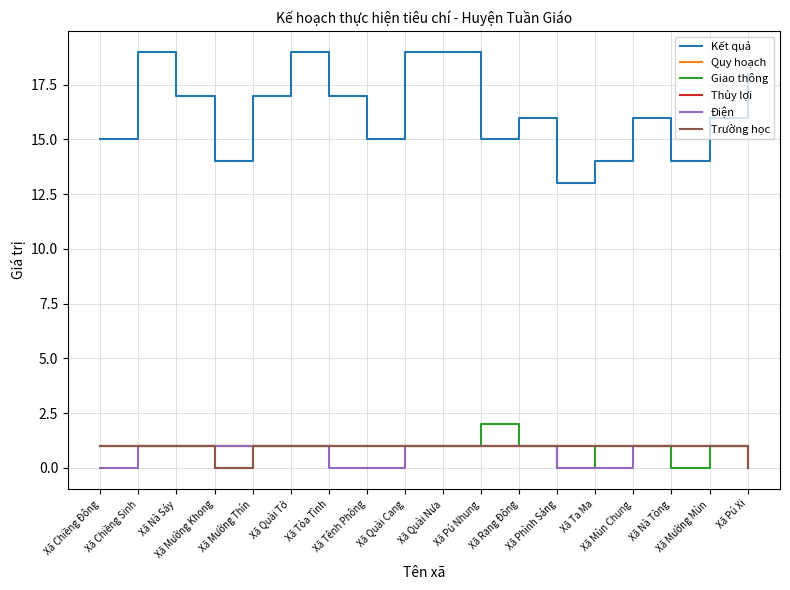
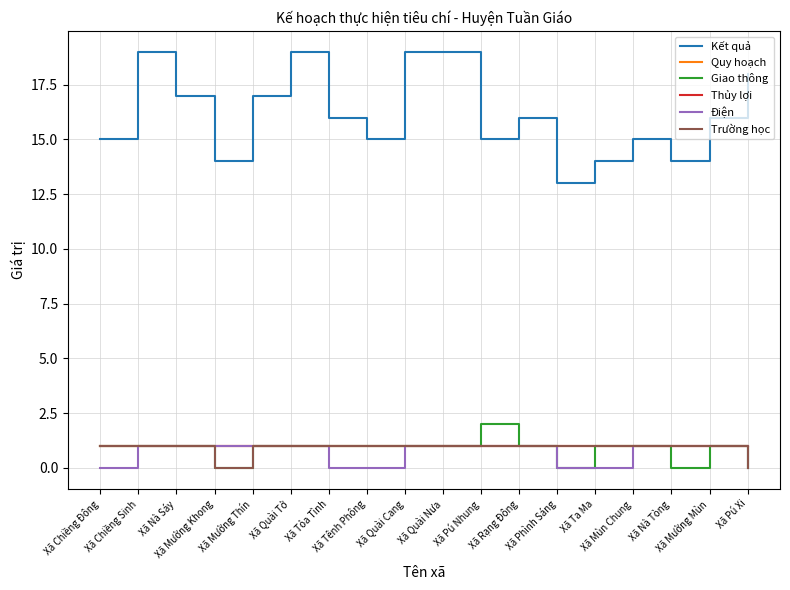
Kết quả, Xã Tỏa Tình: 17 -> 16
Kết quả, Xã Mùn Chung: 16 -> 15
